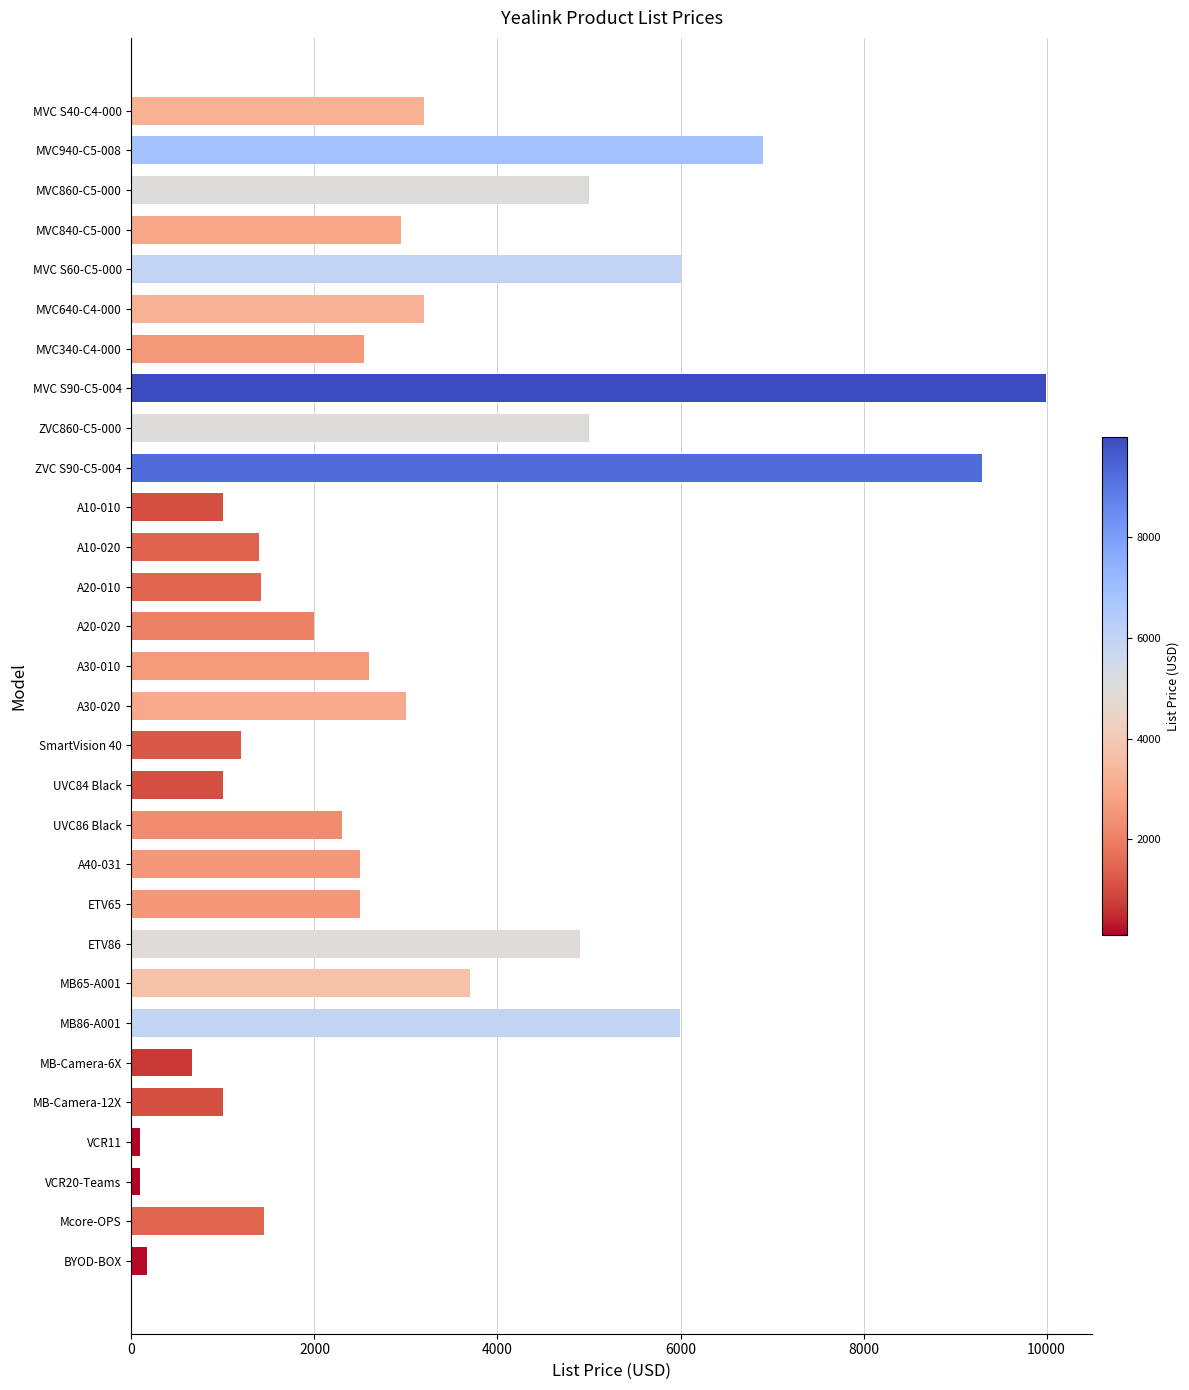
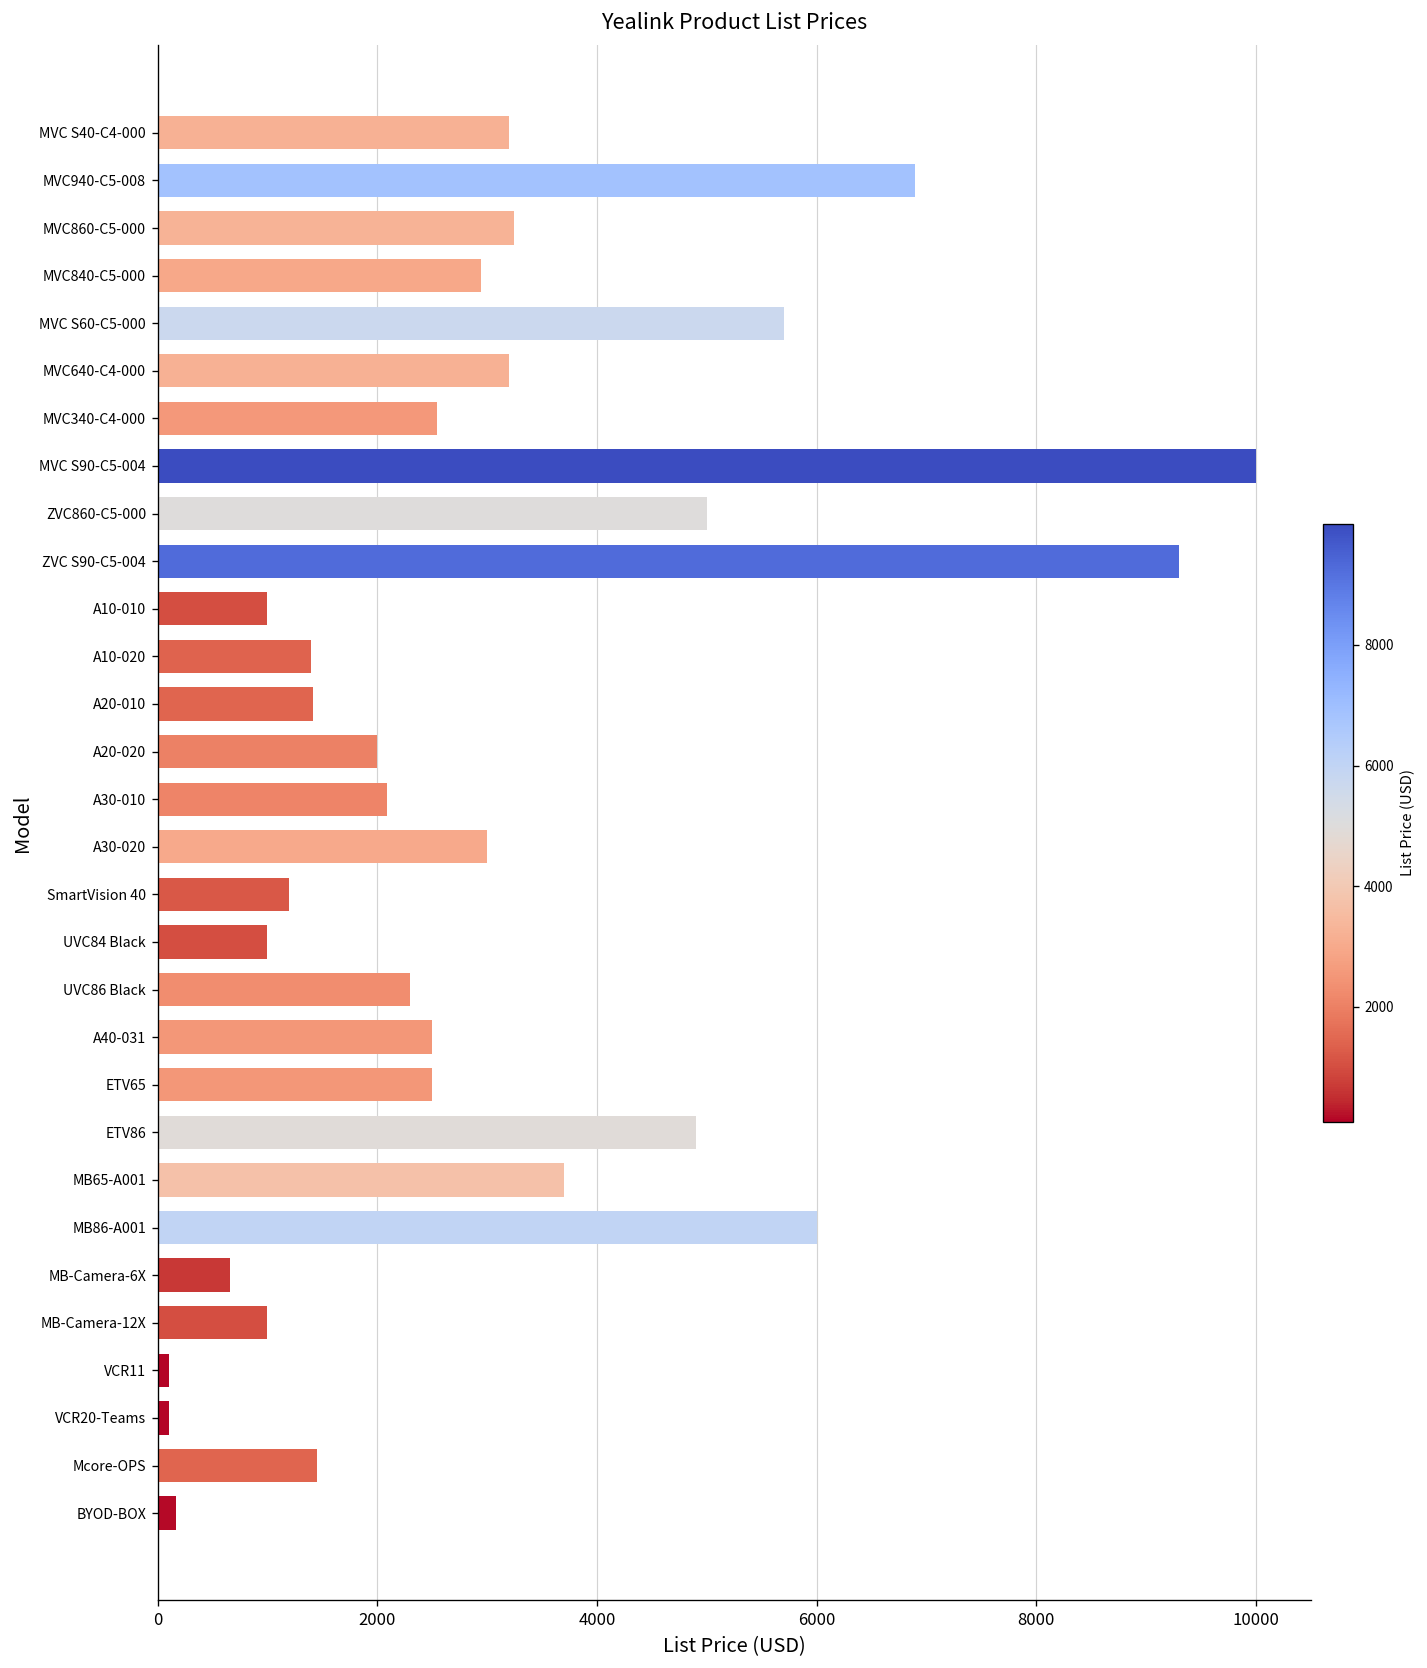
MVC860-C5-000: 5000 -> 3200
MVC S60-C5-000: 6000 -> 5700
A30-010: 2600 -> 2100
